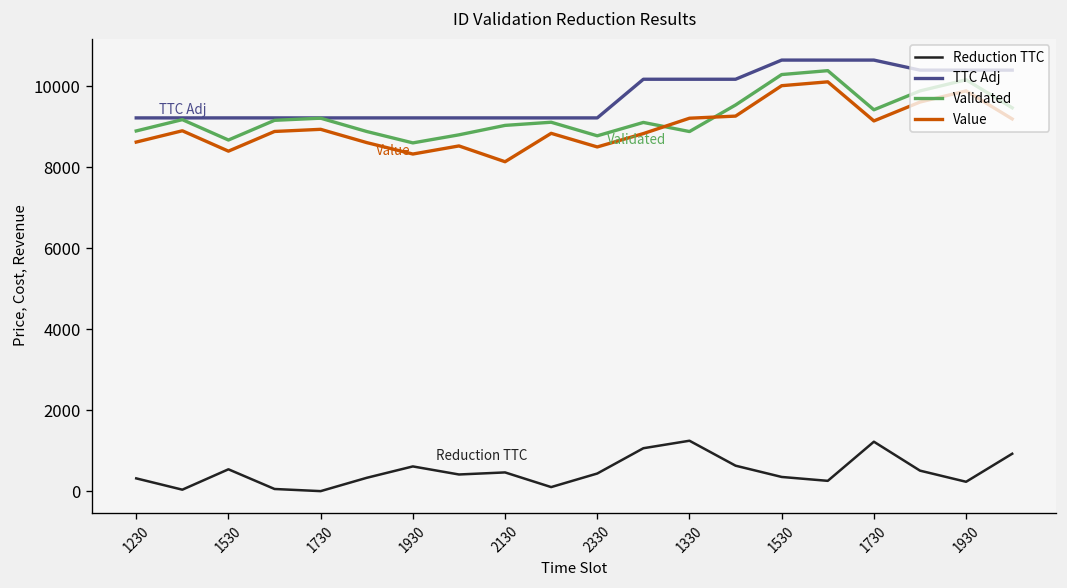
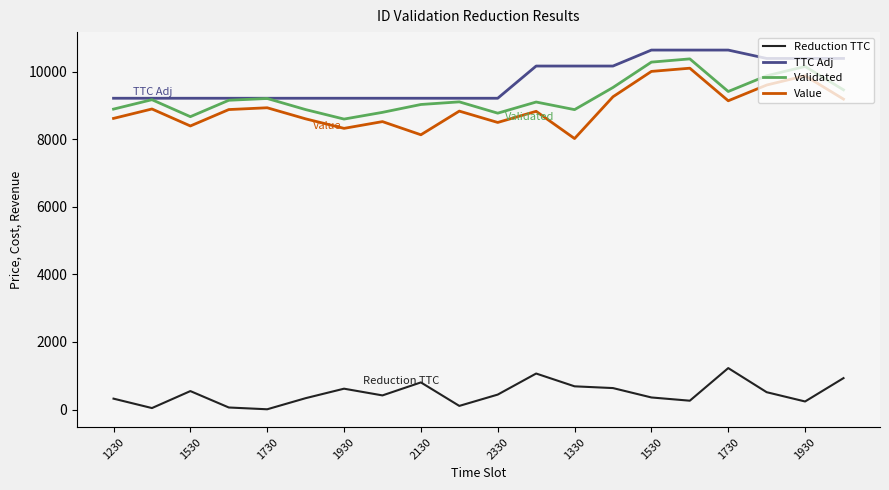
Reduction TTC, 2130: 500 -> 800
Reduction TTC, 1330: 1300 -> 700
Value, 1330: 9200 -> 8000
